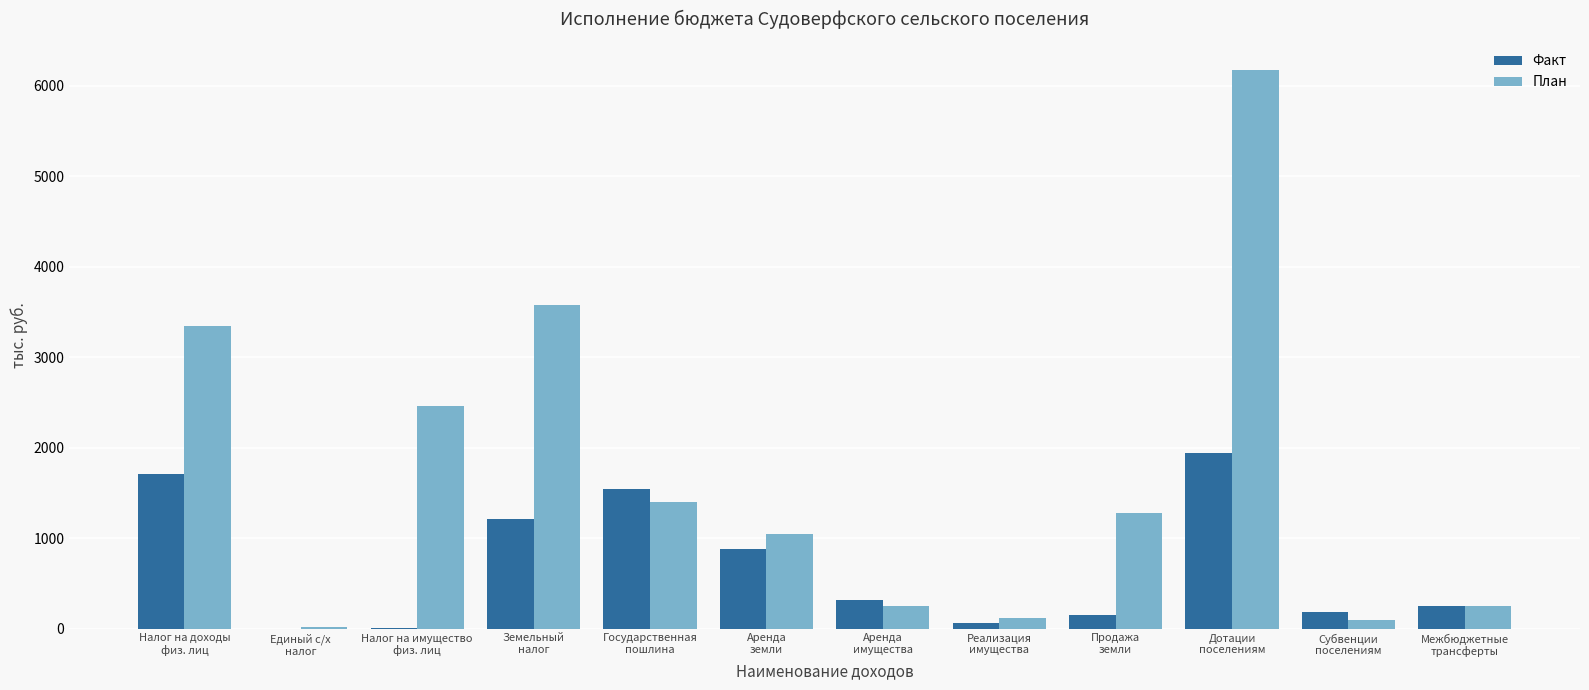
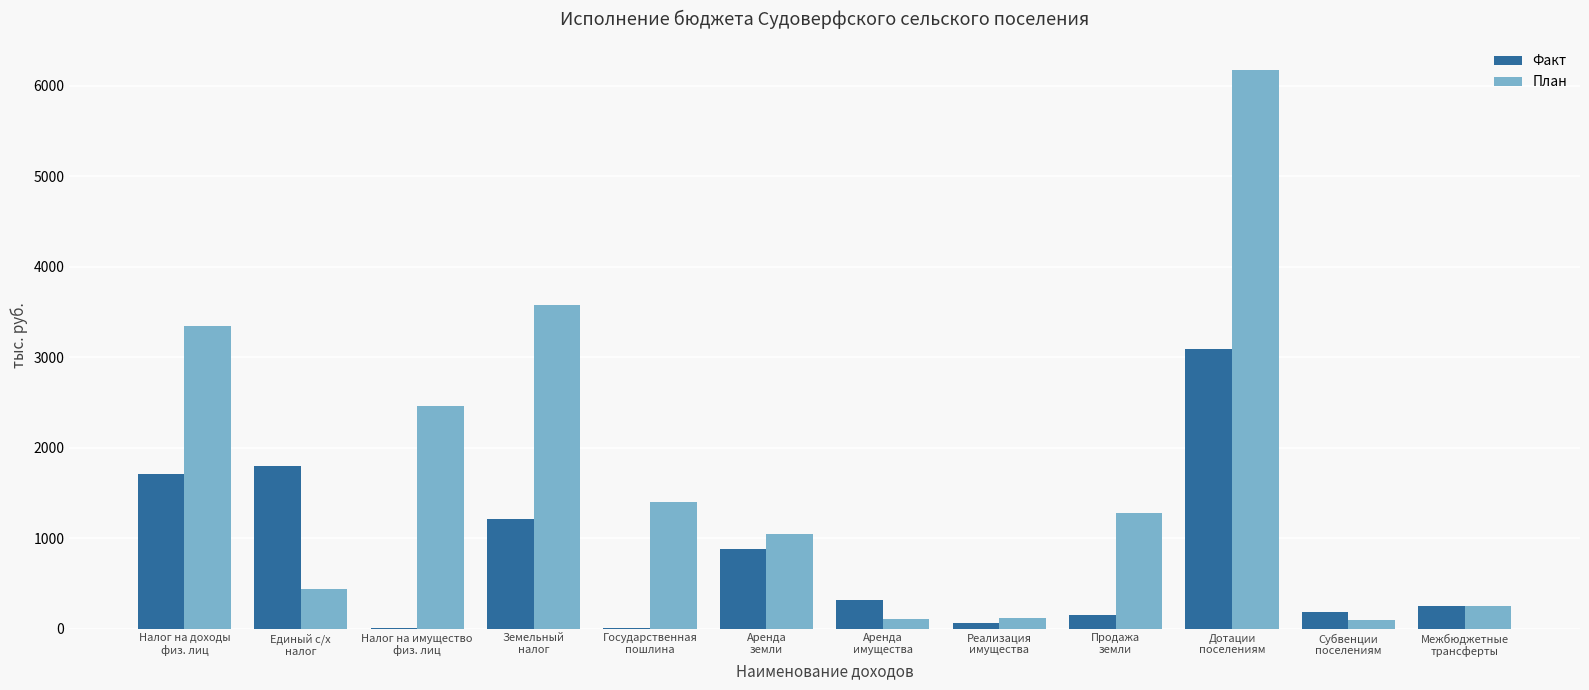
Факт, Единый с/х налог: 0 -> 1800
План, Единый с/х налог: 0 -> 400
Факт, Государственная пошлина: 1500 -> 0
План, Аренда имущества: 300 -> 100
Факт, Дотации поселениям: 1900 -> 3100
